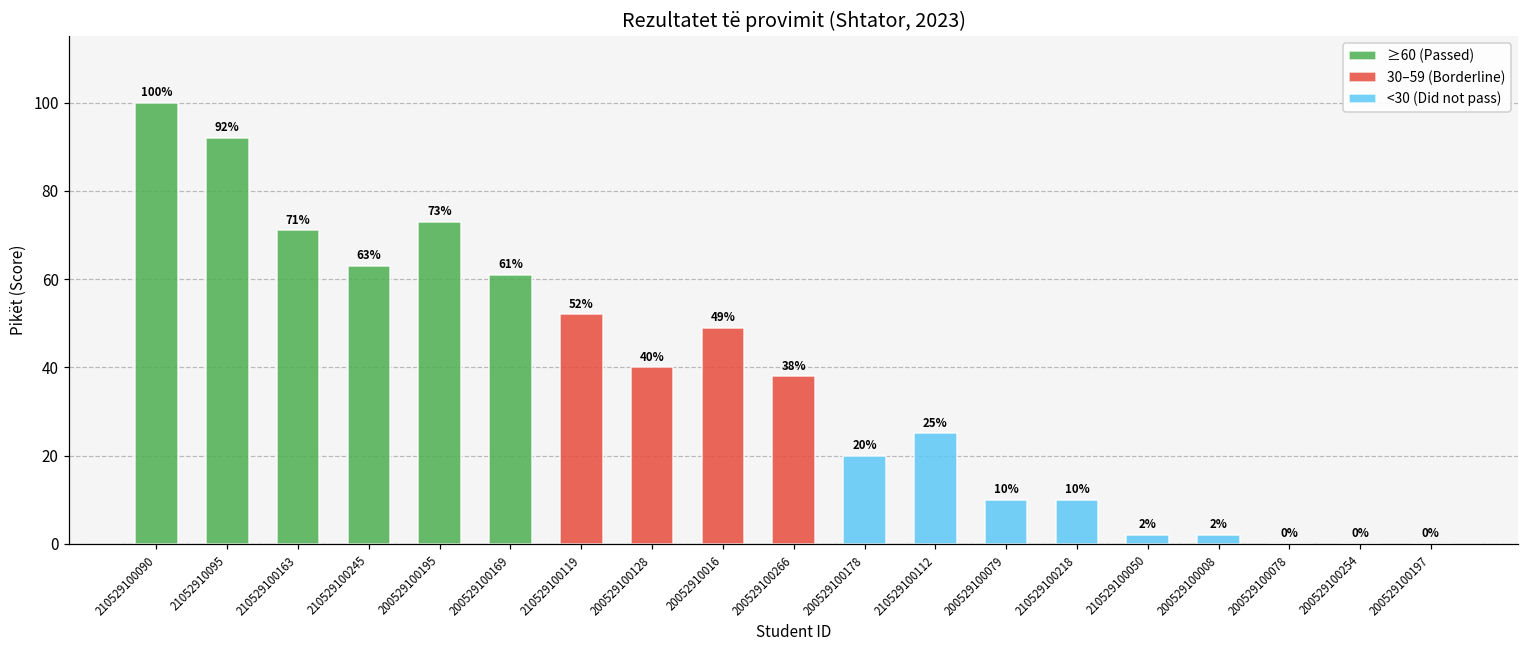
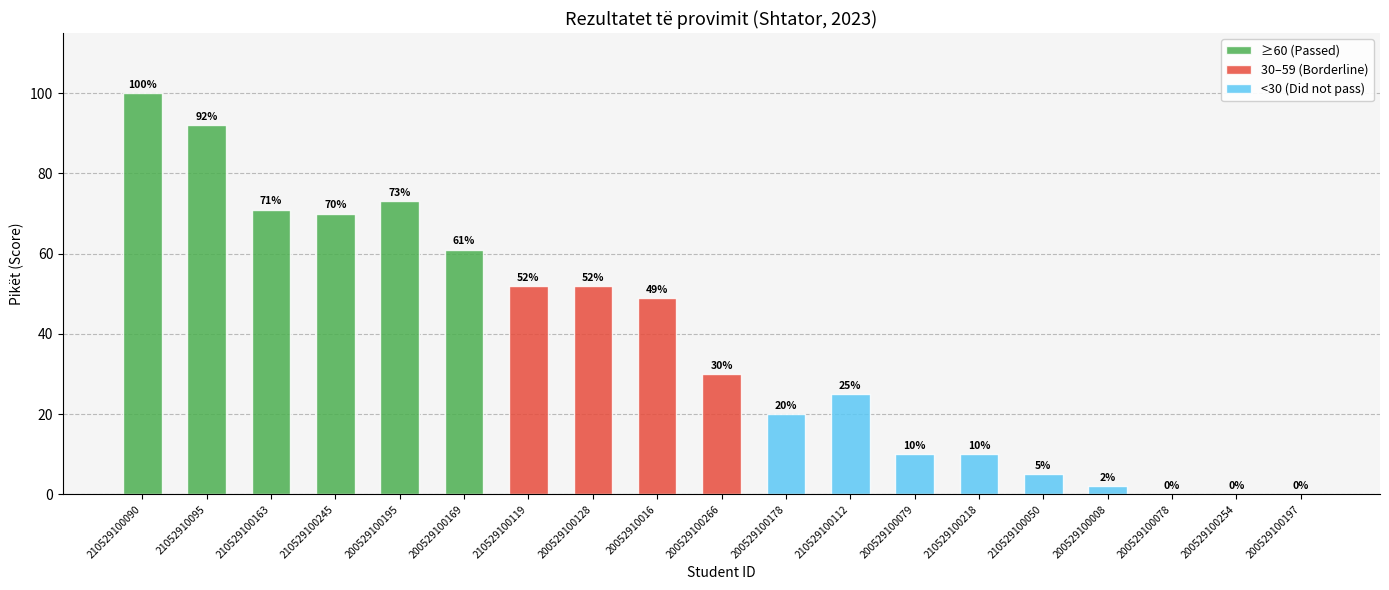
≥60 (Passed), 210529100245: 63% -> 70%
30–59 (Borderline), 200529100128: 40% -> 52%
30–59 (Borderline), 200529100266: 38% -> 30%
<30 (Did not pass), 210529100050: 2% -> 5%
